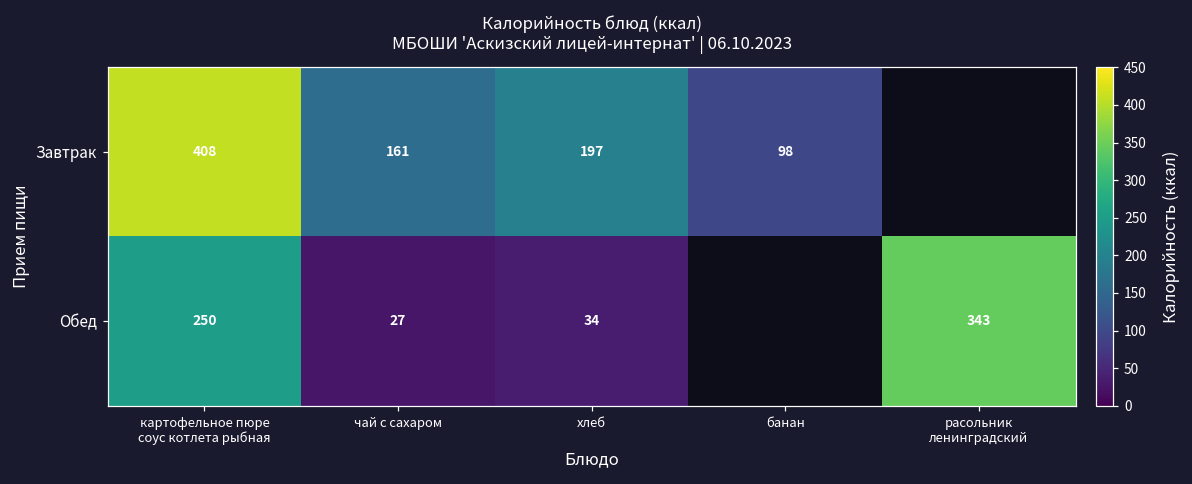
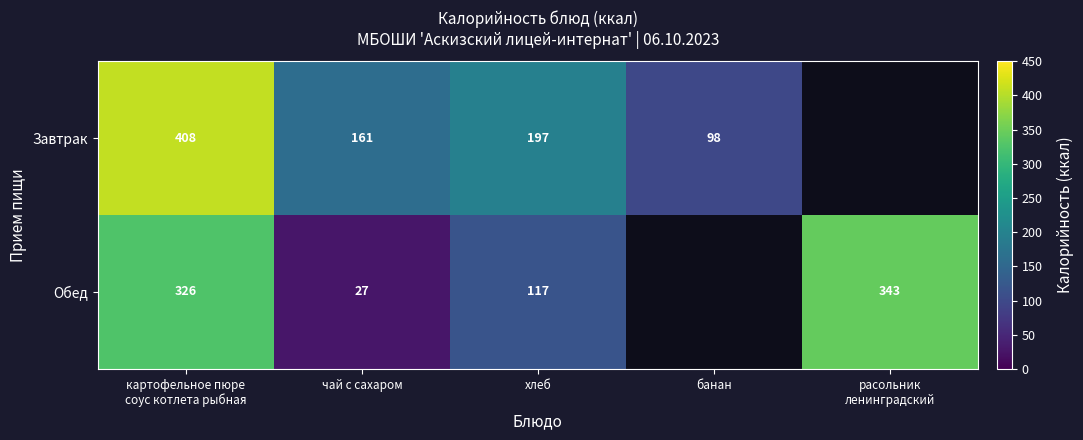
Обед, картофельное пюре соус котлета рыбная: 250 -> 326
Обед, хлеб: 34 -> 117
